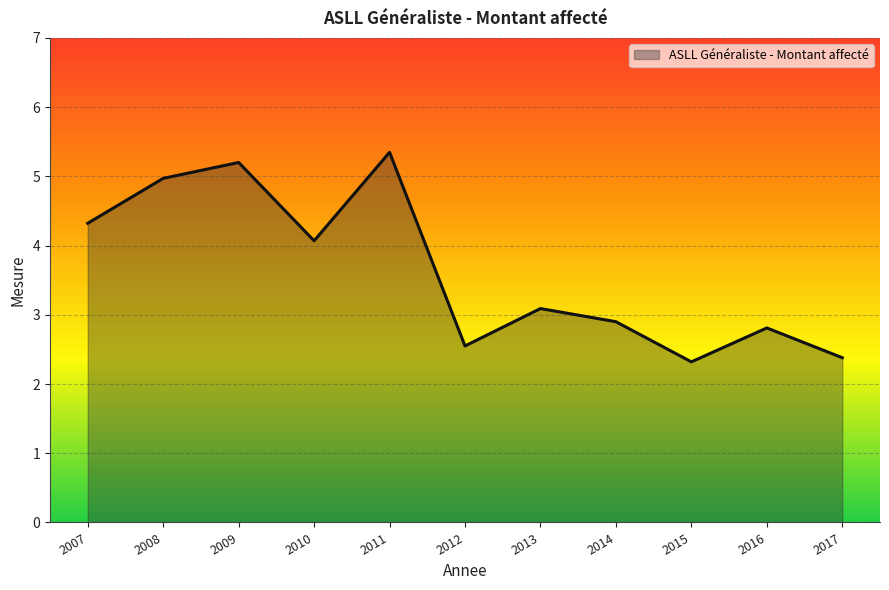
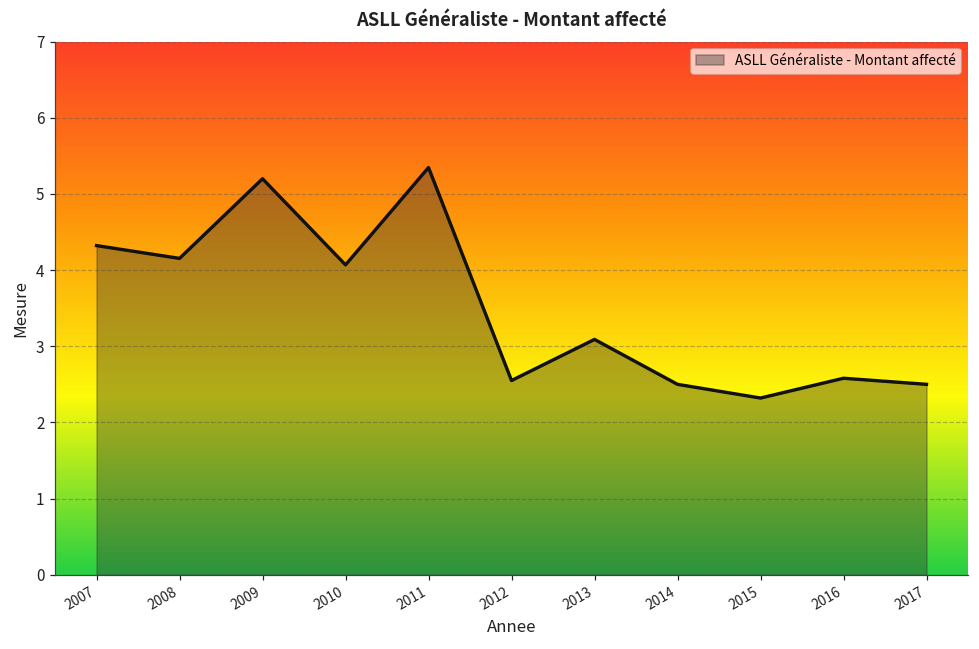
2008: 5.0 -> 4.2
2014: 2.9 -> 2.5
2016: 2.8 -> 2.6
2017: 2.4 -> 2.5
